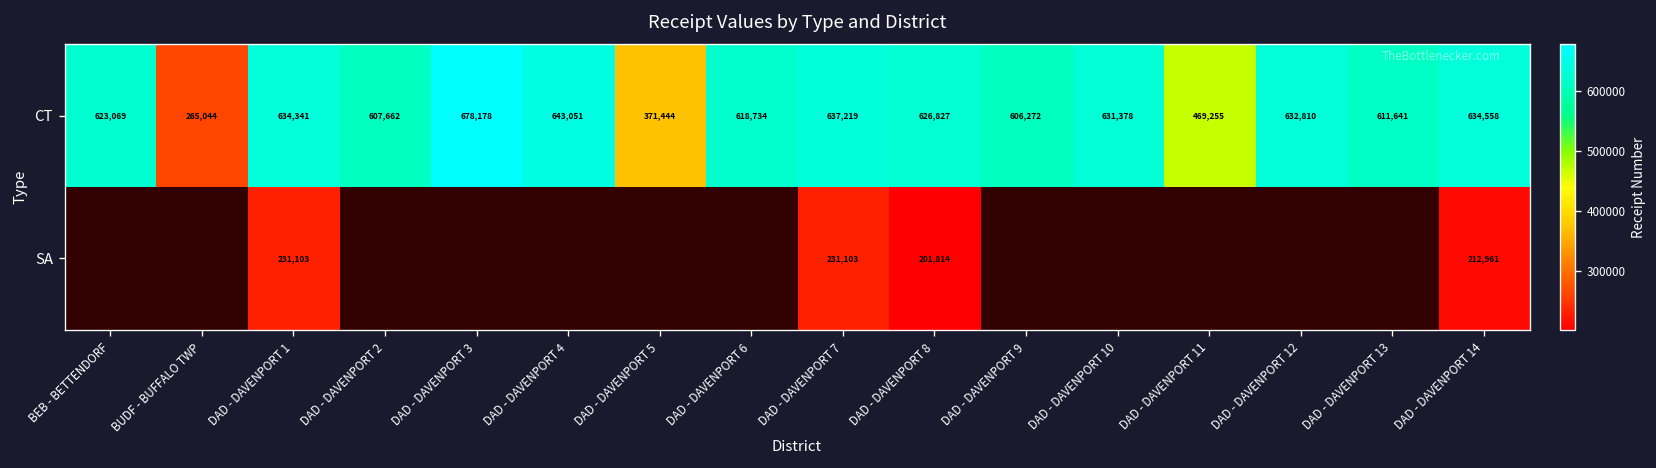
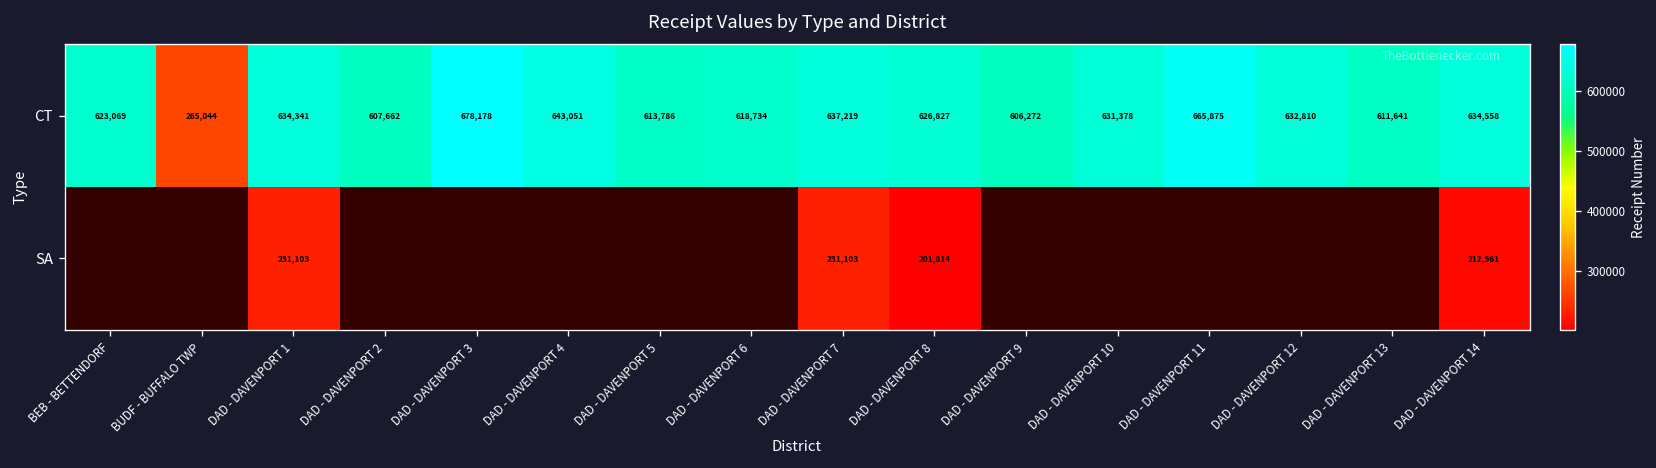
CT, DAD - DAVENPORT 5: 371,444 -> 613,786
CT, DAD - DAVENPORT 11: 469,255 -> 665,875
